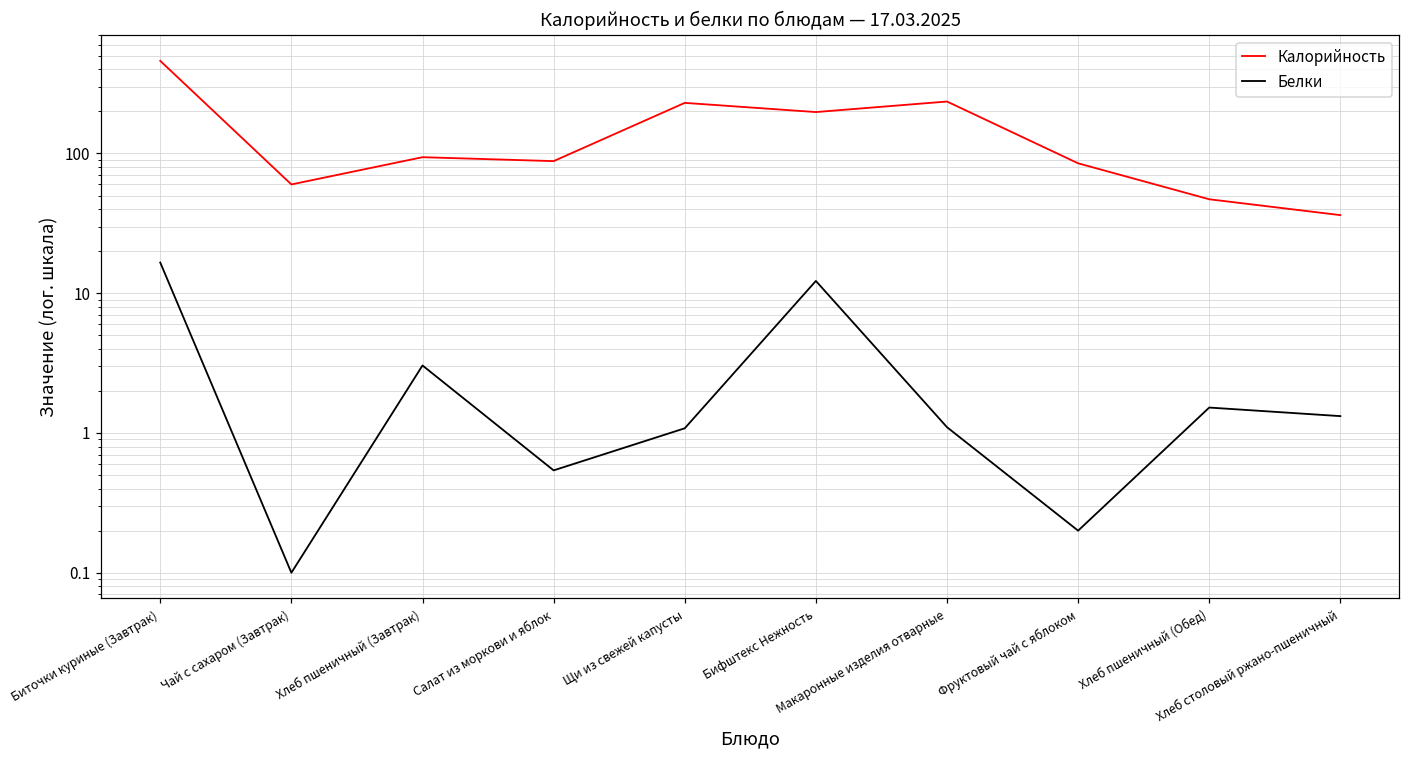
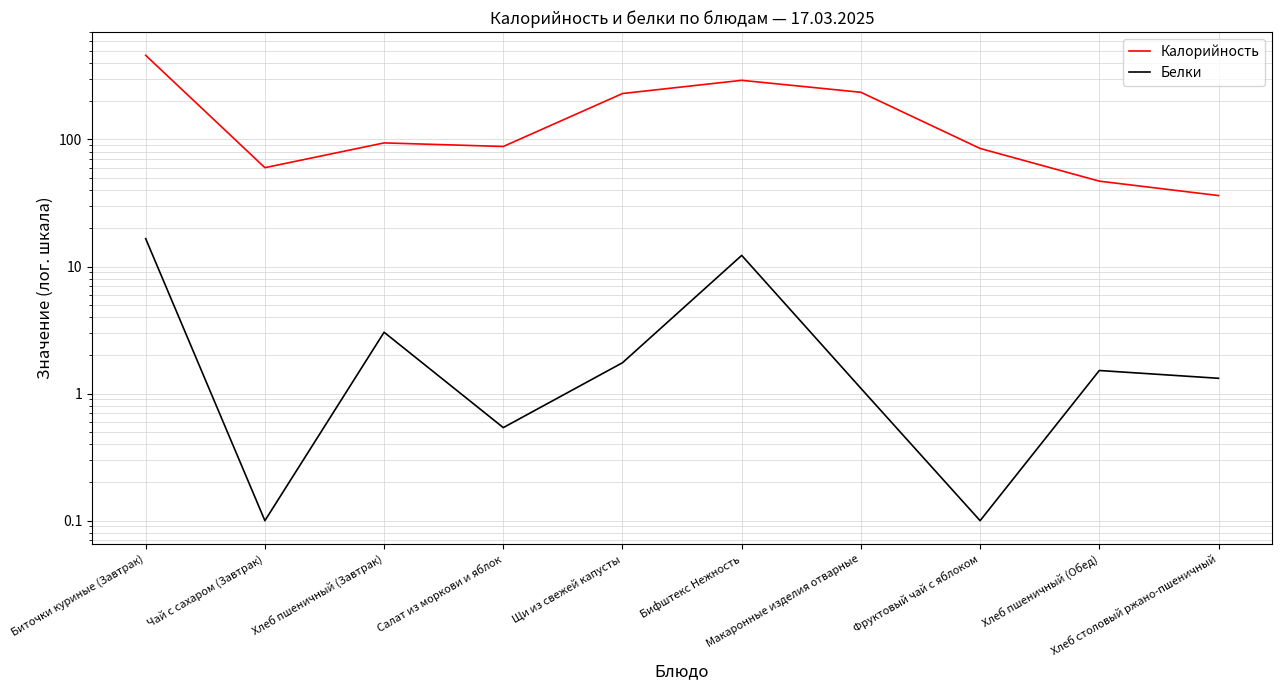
Белки, Щи из свежей капусты: 1.1 -> 1.8
Калорийность, Бифштекс Нежность: 200 -> 290
Белки, Фруктовый чай с яблоком: 0.2 -> 0.1
